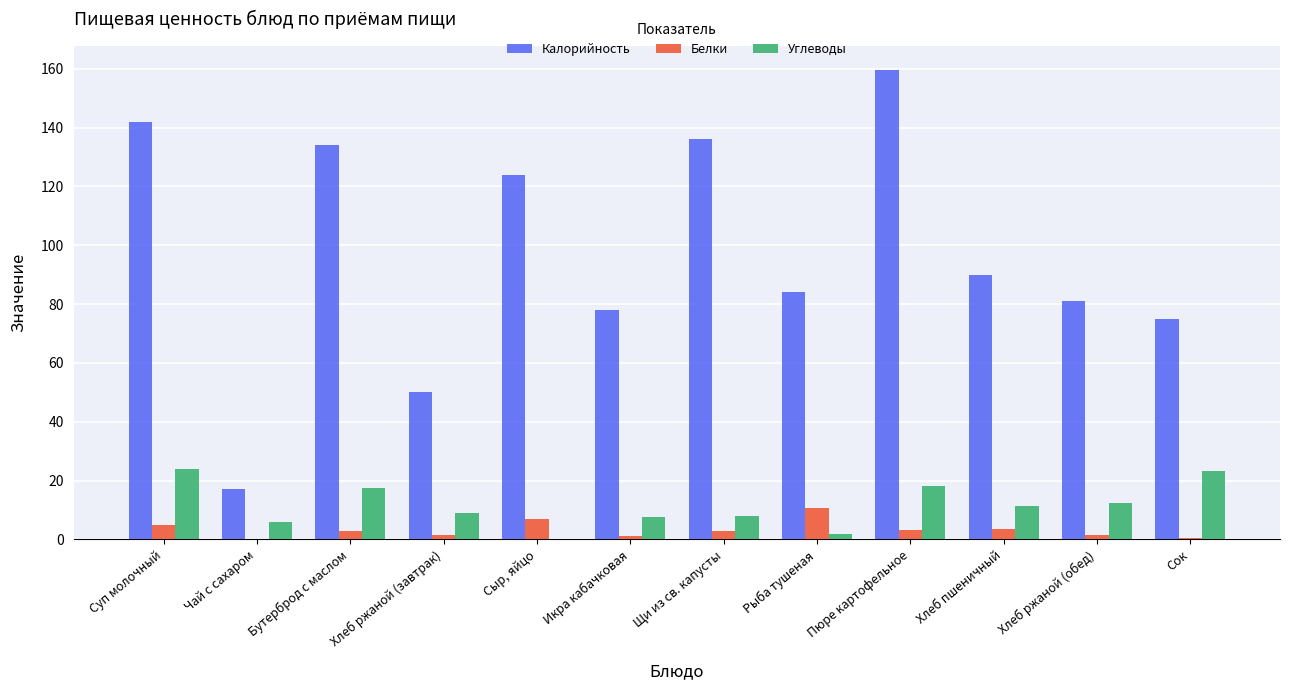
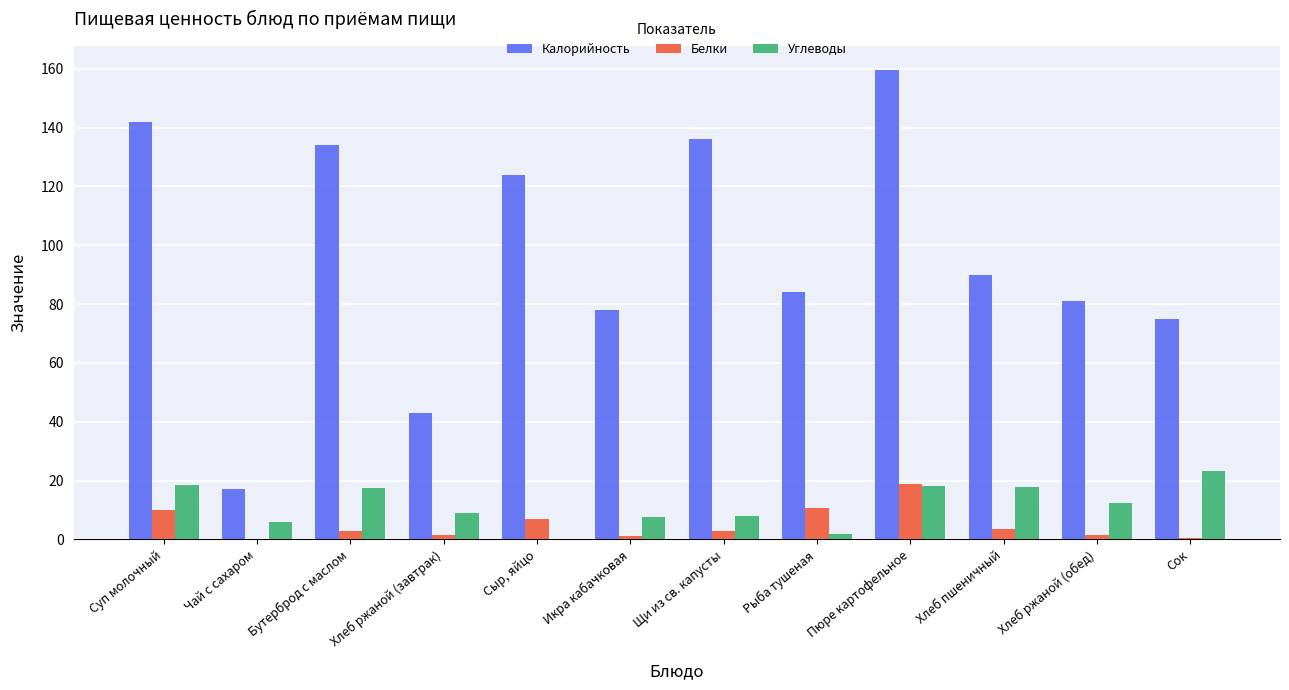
Белки, Суп молочный: 5 -> 10
Углеводы, Суп молочный: 24 -> 19
Калорийность, Хлеб ржаной (завтрак): 50 -> 43
Белки, Пюре картофельное: 3 -> 19
Углеводы, Хлеб пшеничный: 11 -> 18
